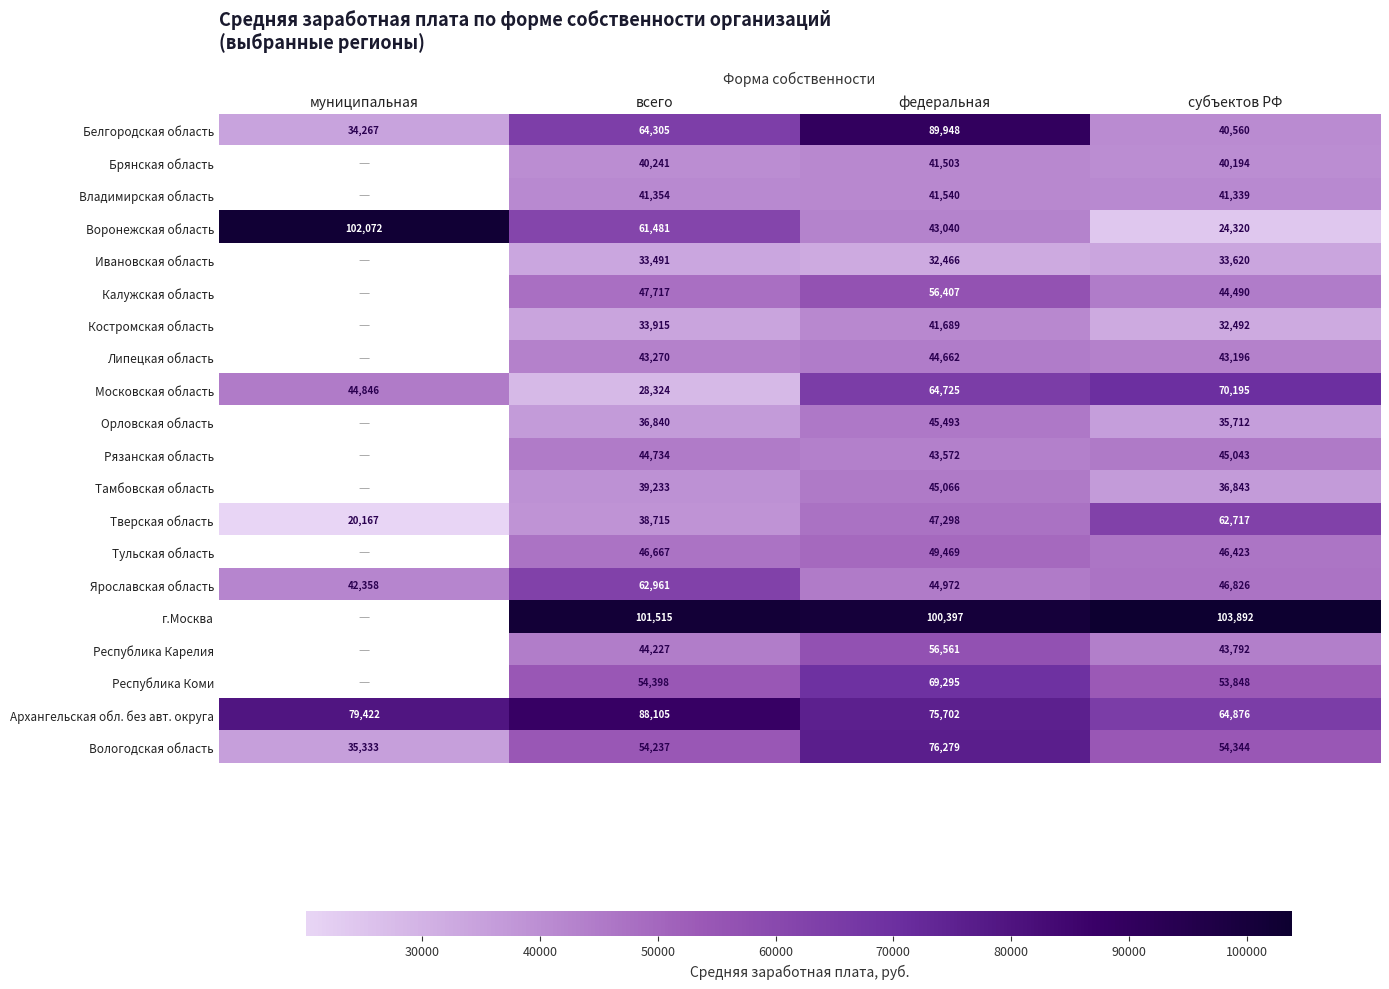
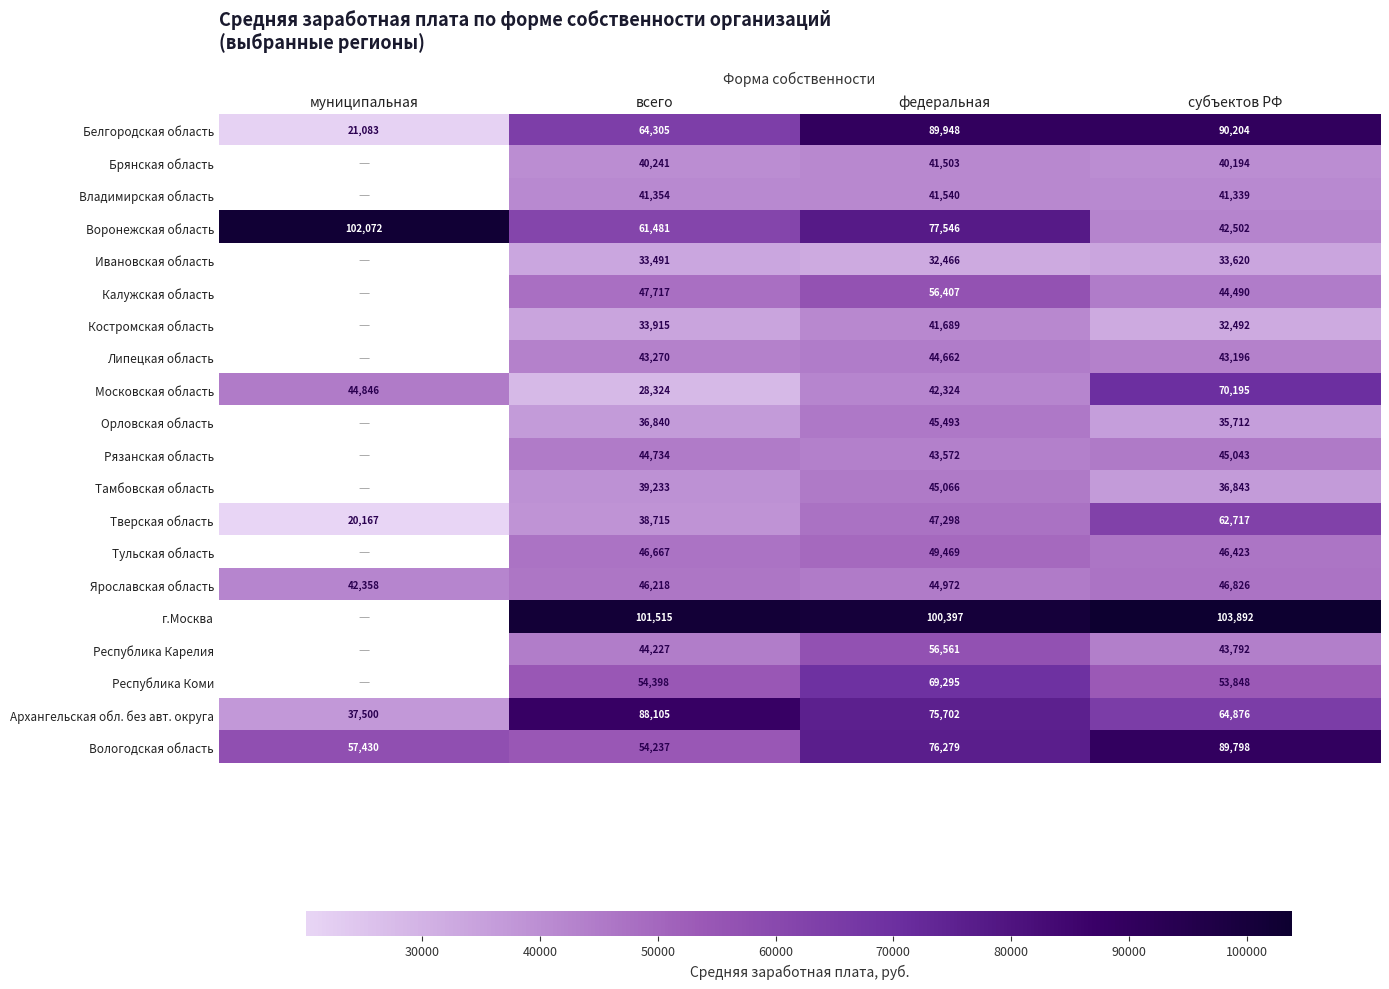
Белгородская область, муниципальная: 34,267 -> 21,083
Белгородская область, субъектов РФ: 40,560 -> 90,204
Воронежская область, федеральная: 43,040 -> 77,546
Воронежская область, субъектов РФ: 24,320 -> 42,502
Московская область, федеральная: 64,725 -> 42,324
Ярославская область, всего: 62,961 -> 46,218
Архангельская обл. без авт. округа, муниципальная: 79,422 -> 37,500
Вологодская область, муниципальная: 35,333 -> 57,430
Вологодская область, субъектов РФ: 54,344 -> 89,798
